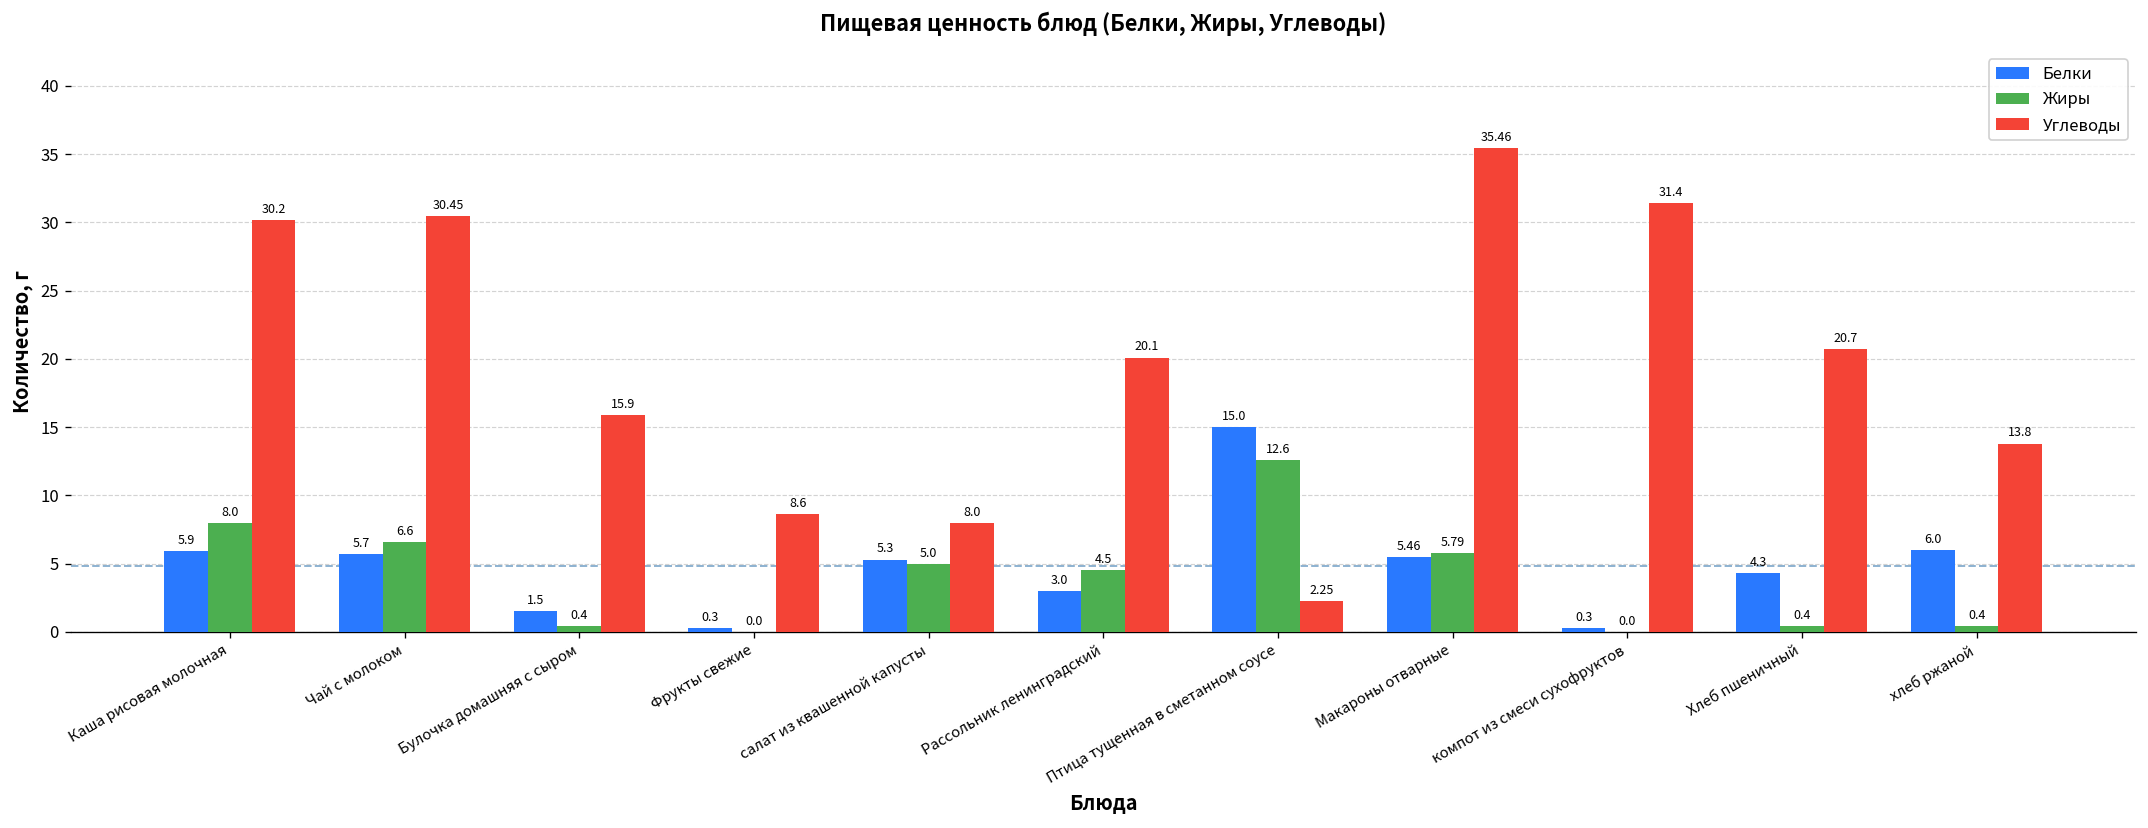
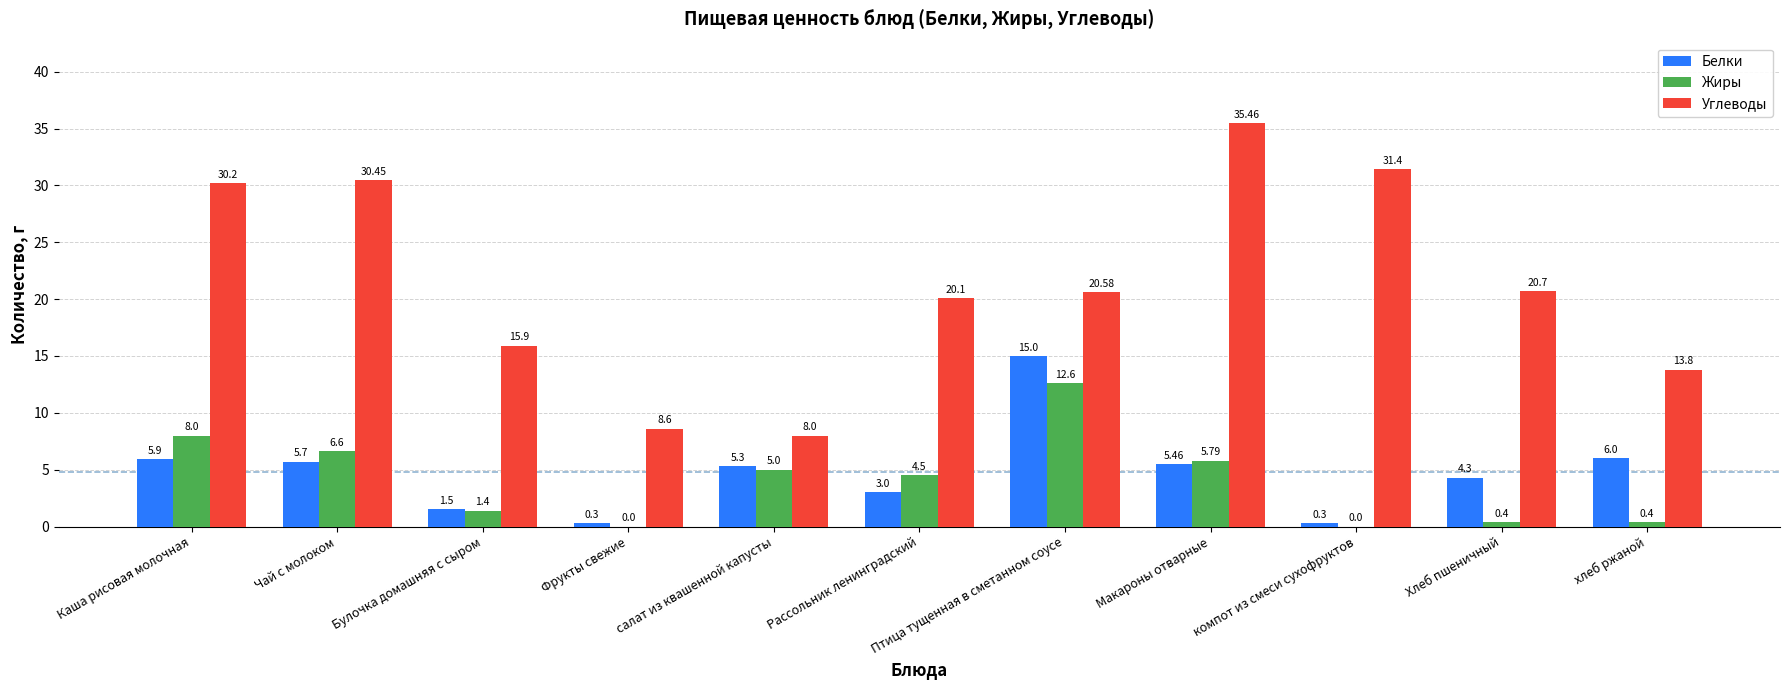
Жиры, Булочка домашняя с сыром: 0.4 -> 1.4
Углеводы, Птица тущенная в сметанном соусе: 2.25 -> 20.58
